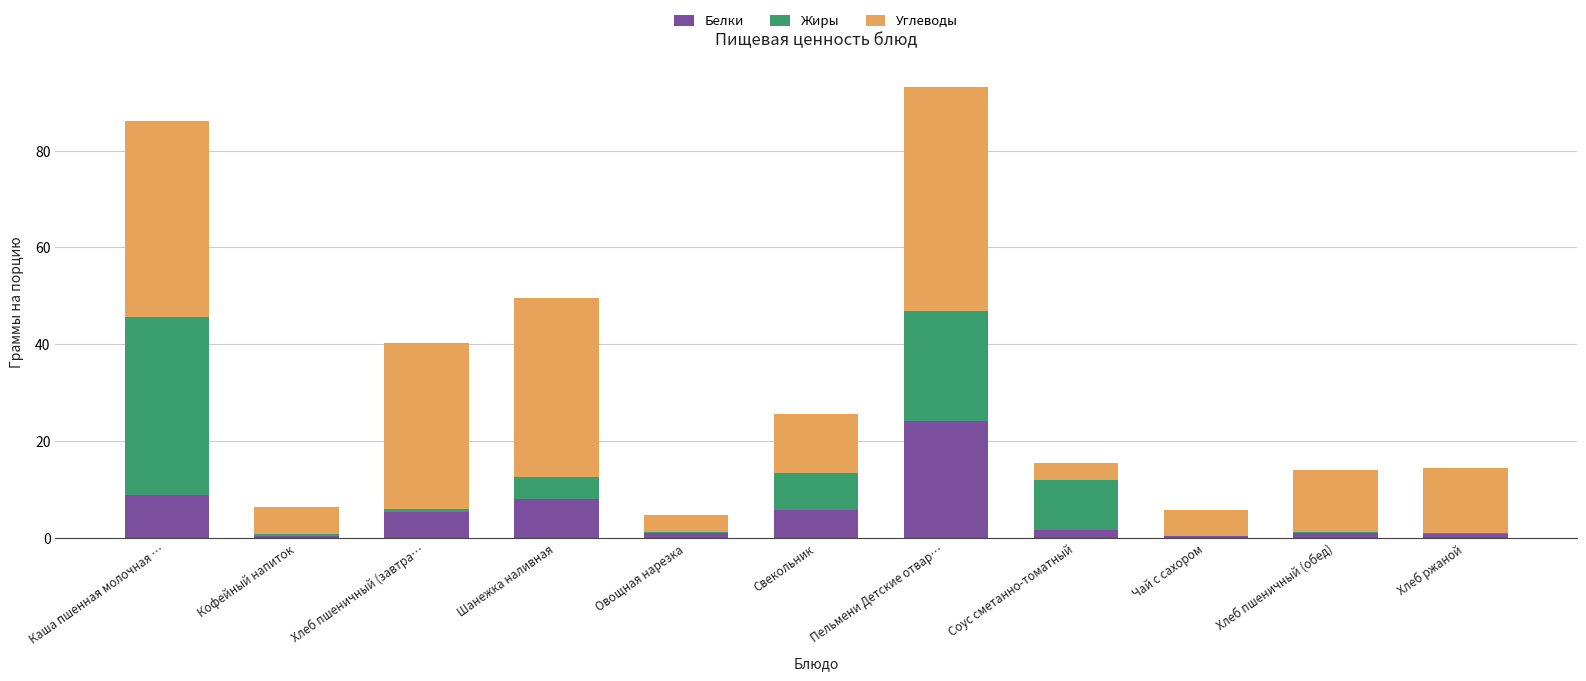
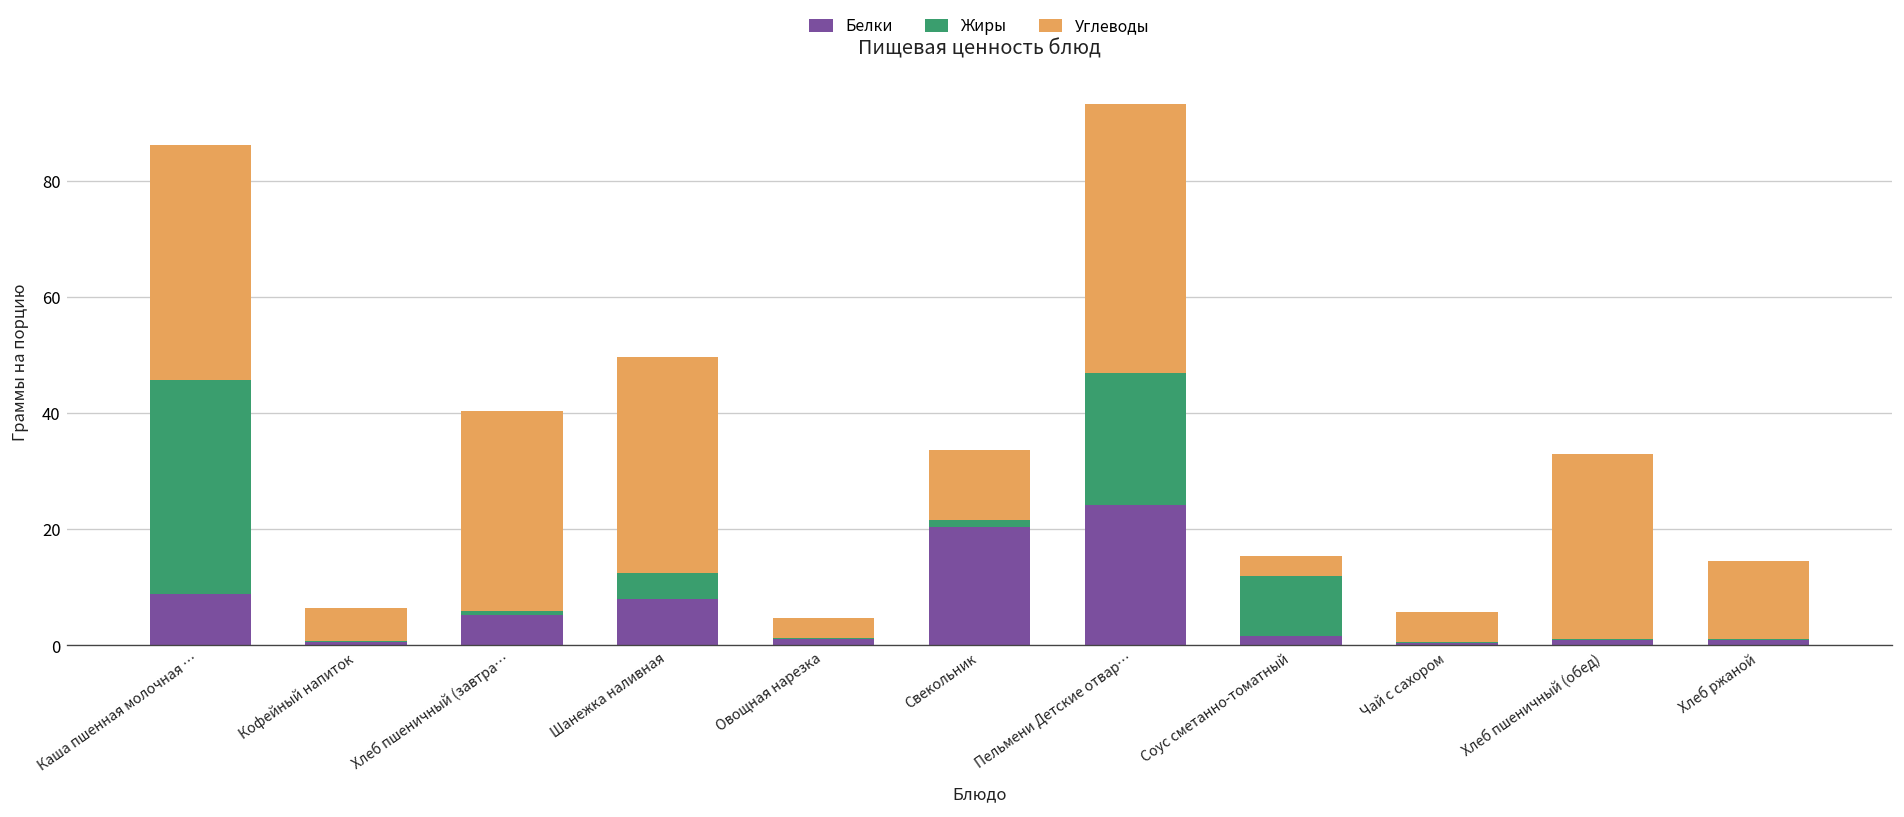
Белки, Свекольник: 6 -> 20
Жиры, Свекольник: 8 -> 1
Углеводы, Хлеб пшеничный (обед): 13 -> 32
